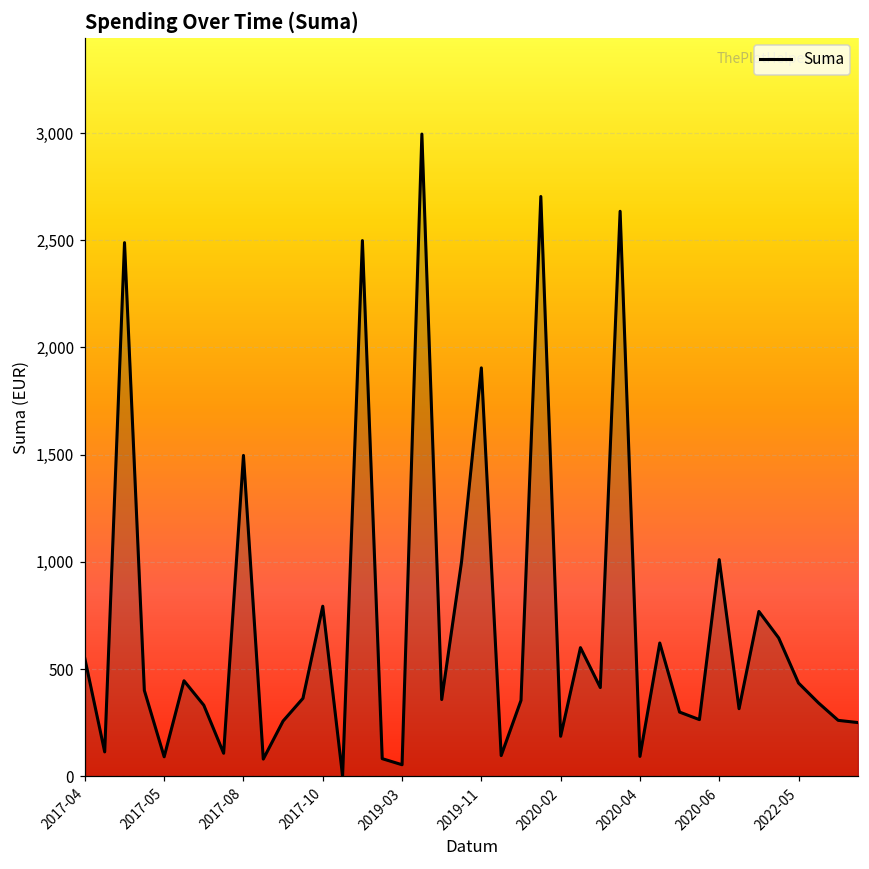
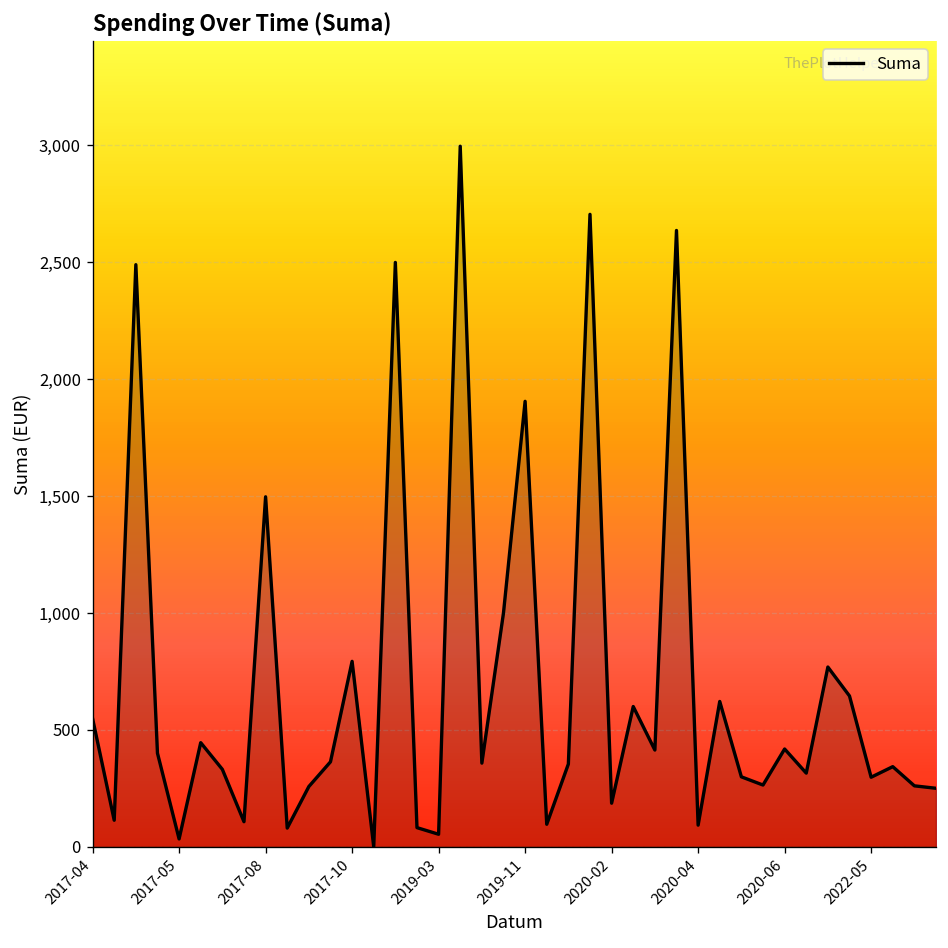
2017-05: 90 -> 30
2020-06: 1,010 -> 420
2022-05: 440 -> 300
